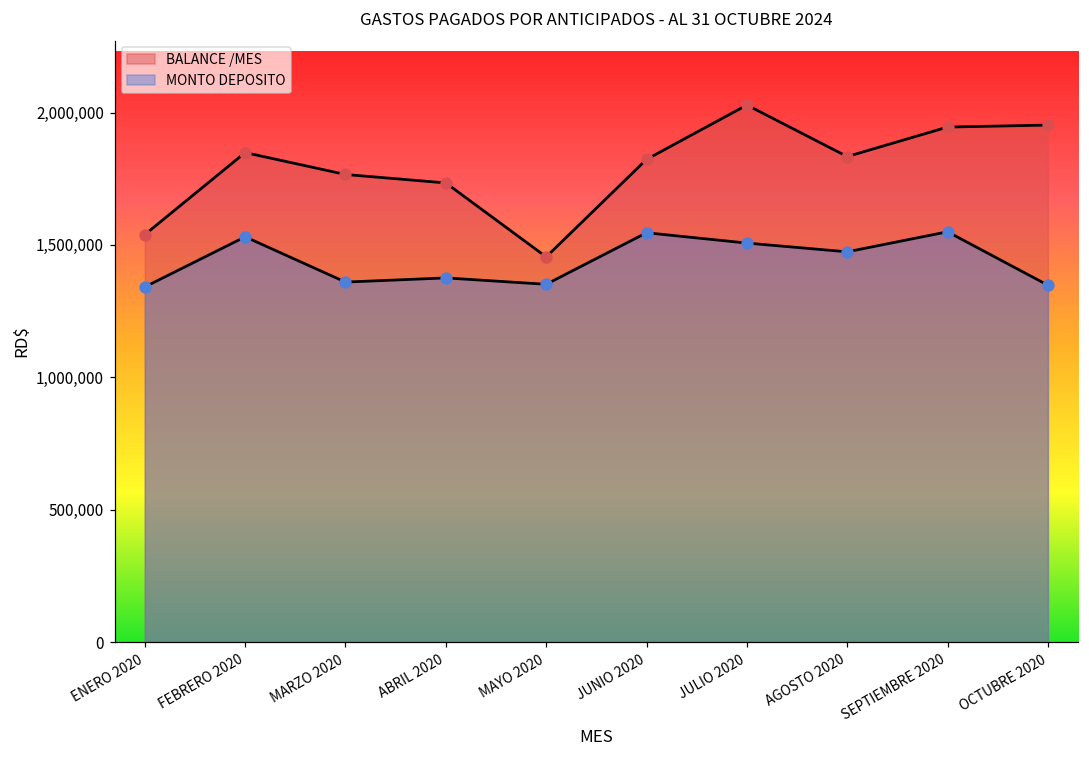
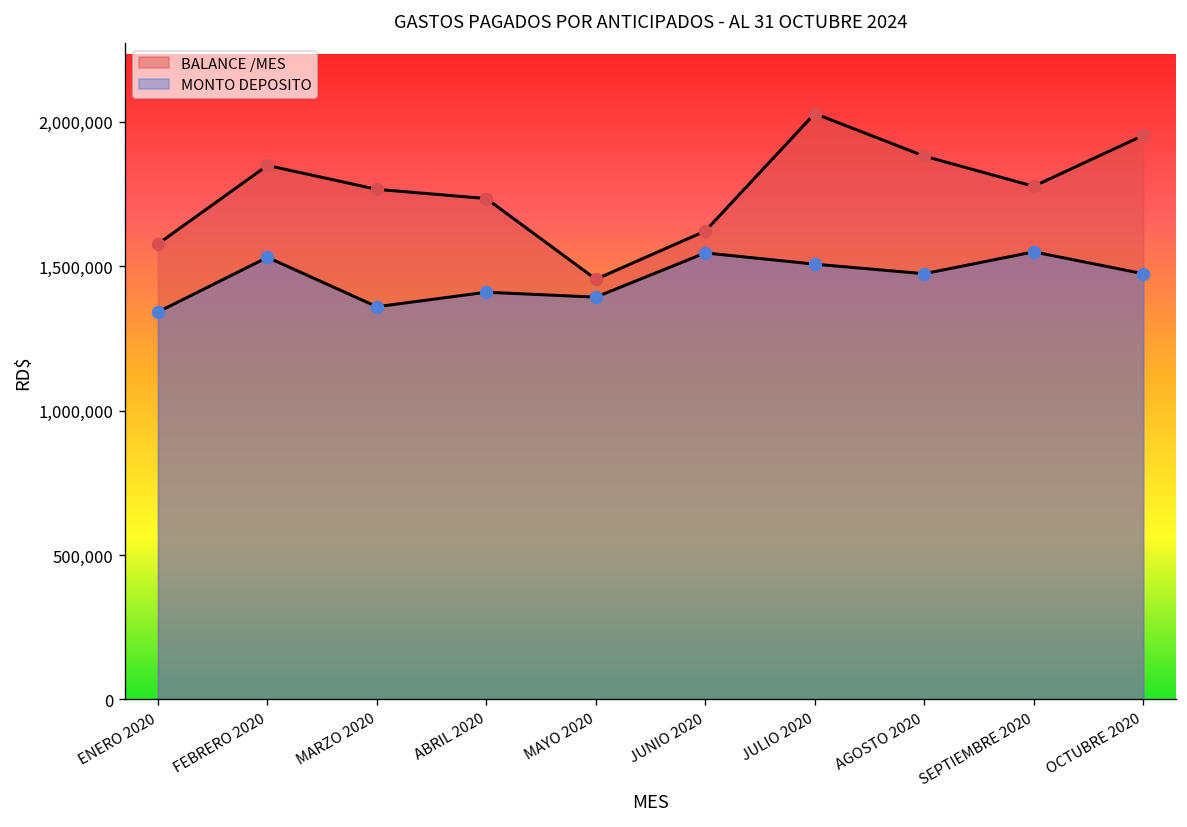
BALANCE /MES, ENERO 2020: 1,540,000 -> 1,580,000
MONTO DEPOSITO, ABRIL 2020: 1,380,000 -> 1,410,000
MONTO DEPOSITO, MAYO 2020: 1,350,000 -> 1,390,000
BALANCE /MES, JUNIO 2020: 1,820,000 -> 1,620,000
BALANCE /MES, AGOSTO 2020: 1,830,000 -> 1,880,000
BALANCE /MES, SEPTIEMBRE 2020: 1,950,000 -> 1,780,000
MONTO DEPOSITO, OCTUBRE 2020: 1,350,000 -> 1,470,000
